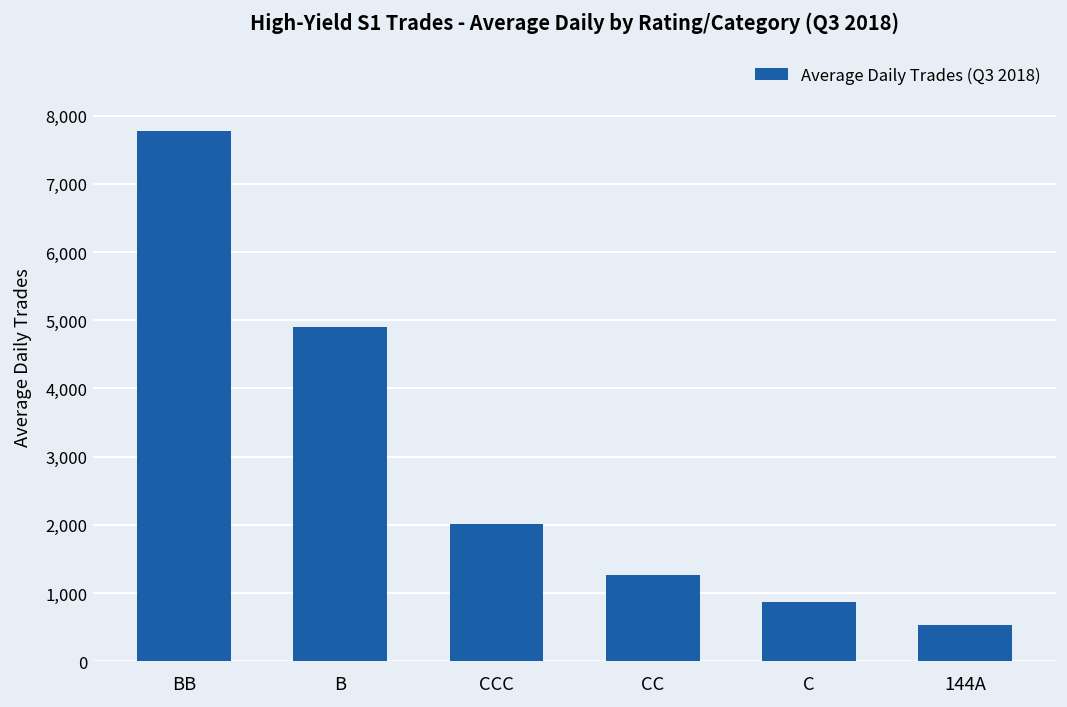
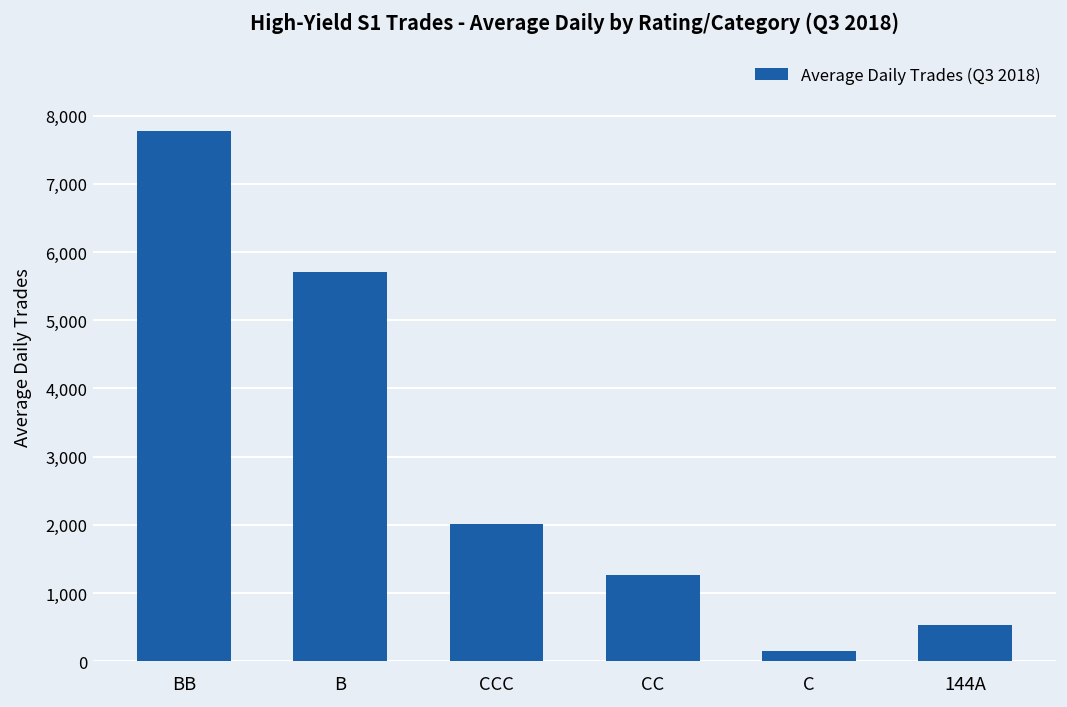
B: 4,900 -> 5,700
C: 900 -> 100
